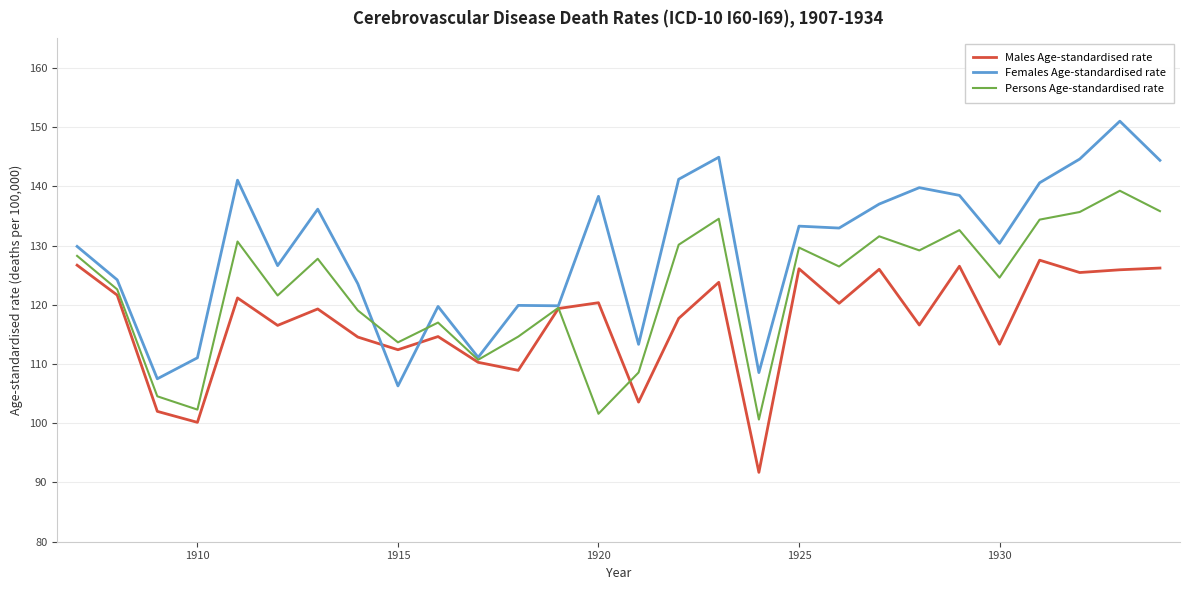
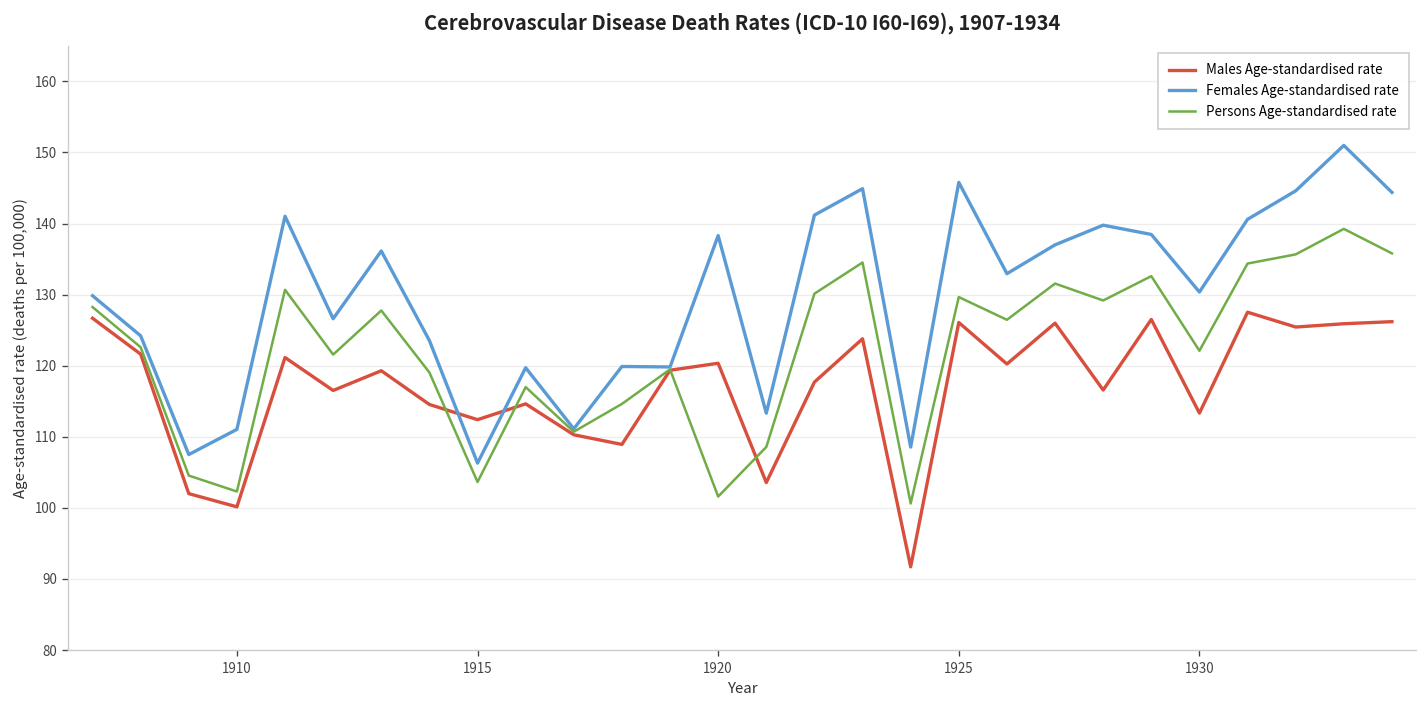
Persons Age-standardised rate, 1915: 114 -> 104
Females Age-standardised rate, 1925: 133 -> 146
Persons Age-standardised rate, 1930: 125 -> 122
